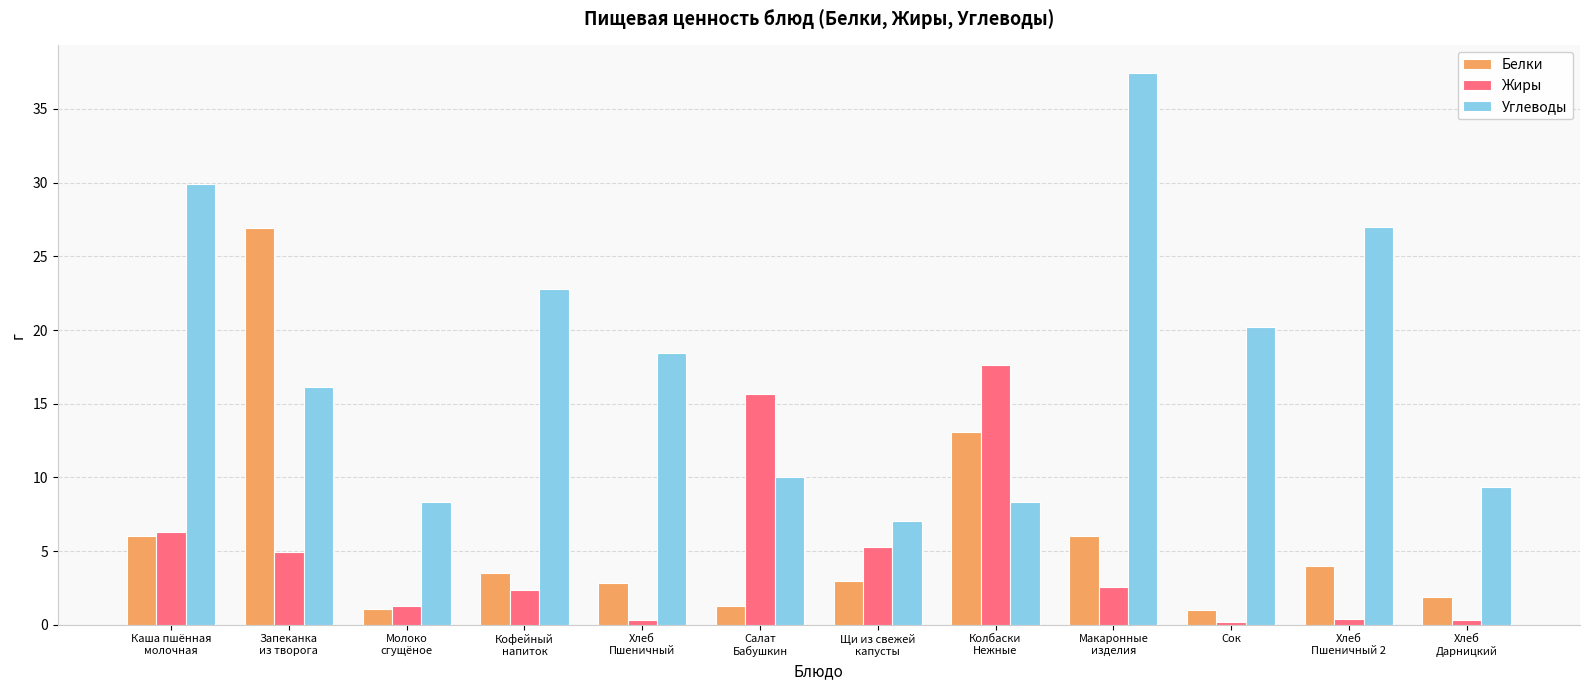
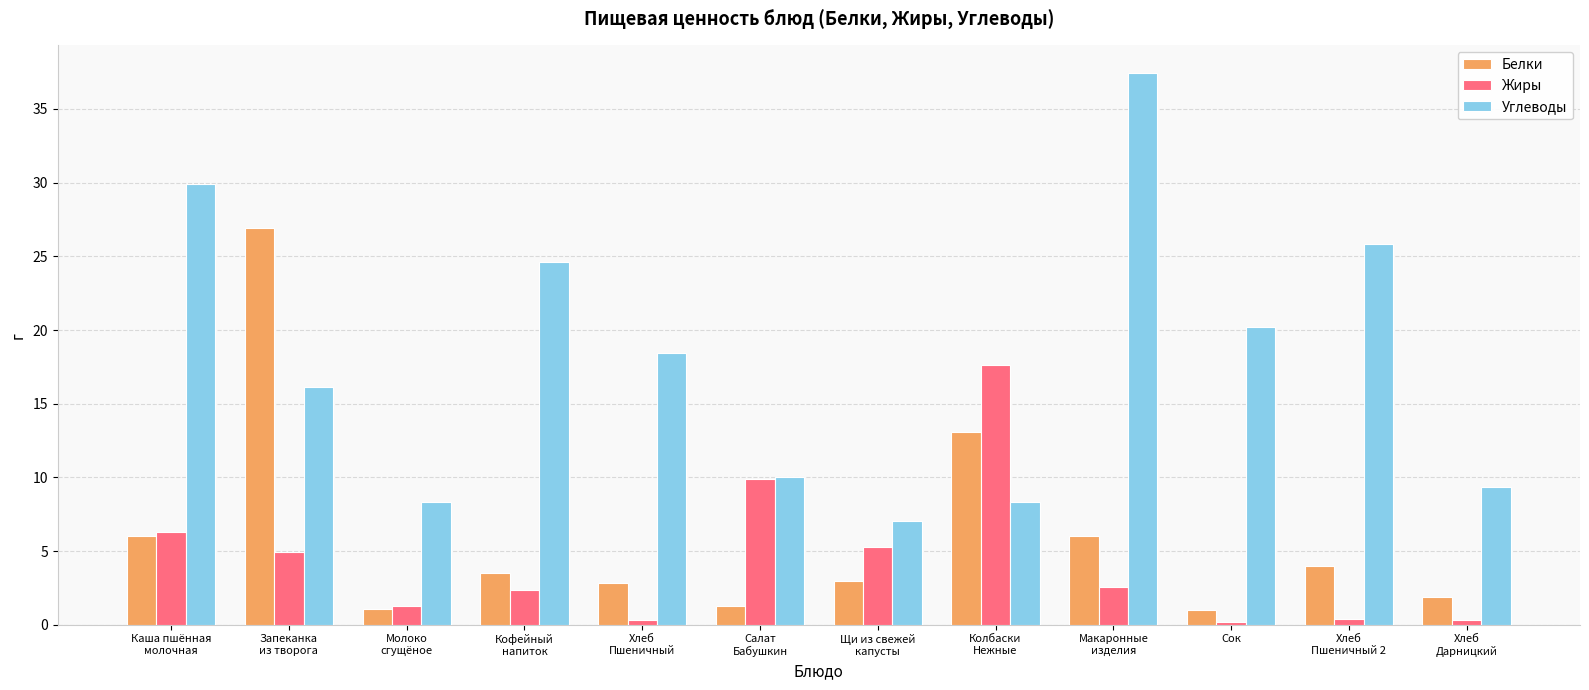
Углеводы, Кофейный напиток: 22.8 -> 24.6
Жиры, Салат Бабушкин: 15.7 -> 9.9
Углеводы, Хлеб Пшеничный 2: 27.0 -> 25.8
